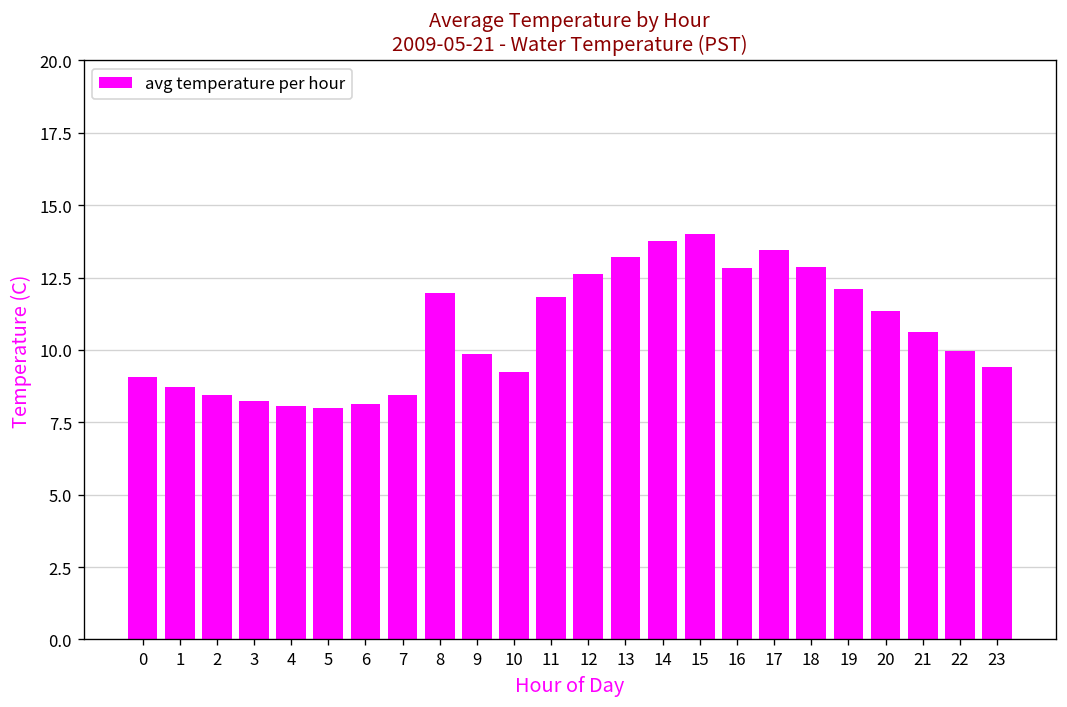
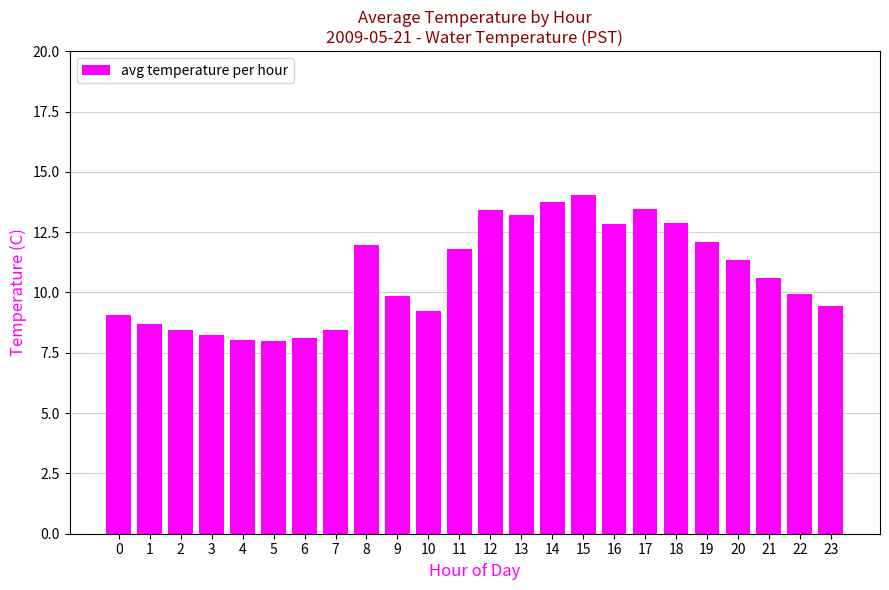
12: 12.6 -> 13.4
